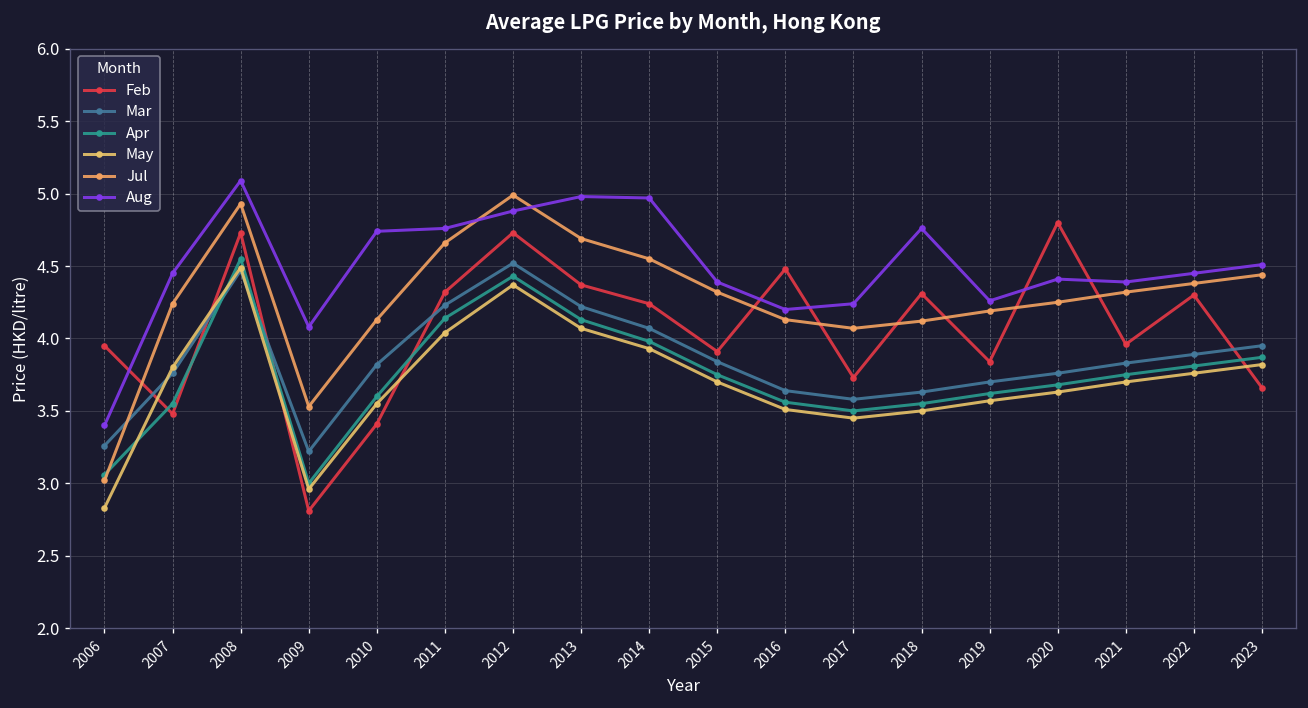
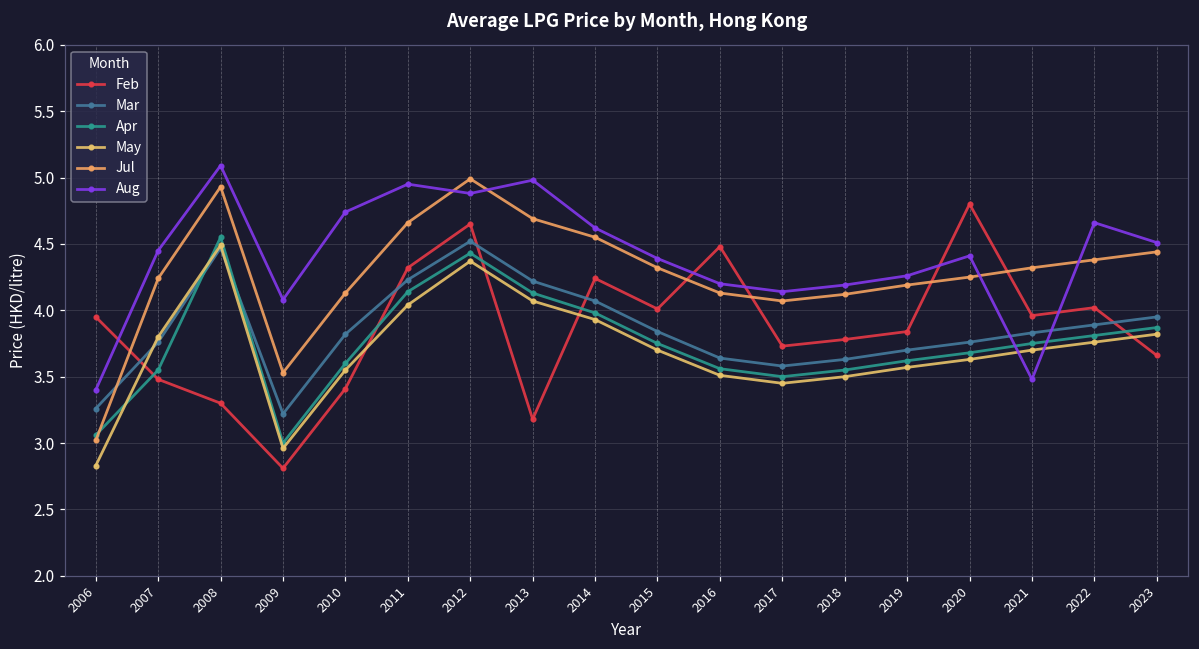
Feb, 2008: 4.73 -> 3.30
Aug, 2011: 4.76 -> 4.95
Feb, 2012: 4.73 -> 4.65
Feb, 2013: 4.37 -> 3.18
Aug, 2014: 4.97 -> 4.62
Feb, 2015: 3.91 -> 4.01
Aug, 2017: 4.24 -> 4.14
Feb, 2018: 4.31 -> 3.78
Aug, 2018: 4.76 -> 4.19
Aug, 2021: 4.39 -> 3.48
Feb, 2022: 4.30 -> 4.02
Aug, 2022: 4.45 -> 4.66
